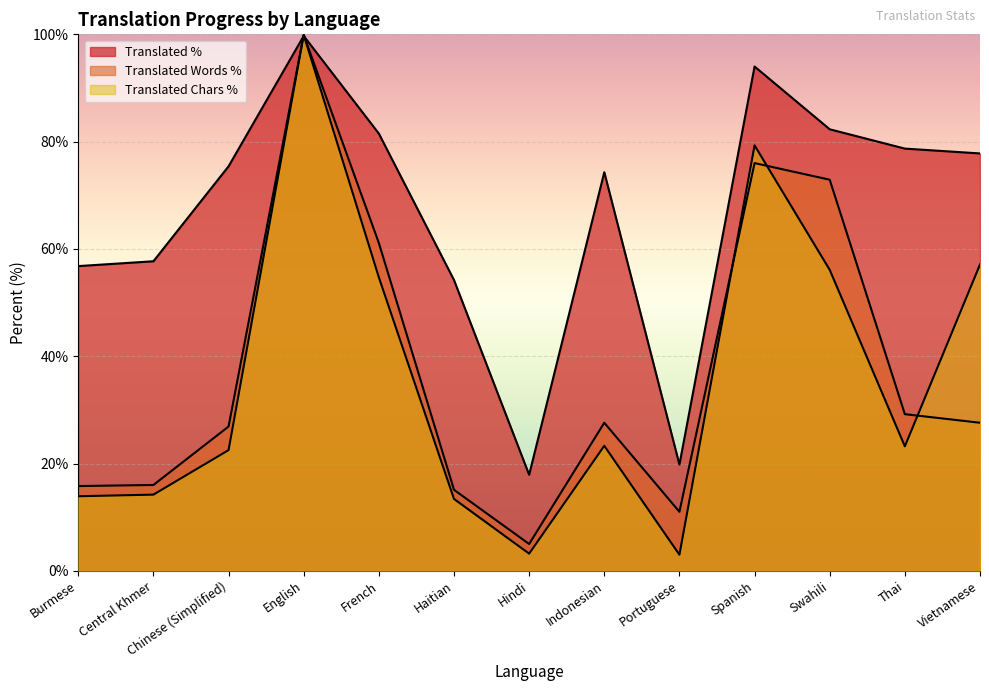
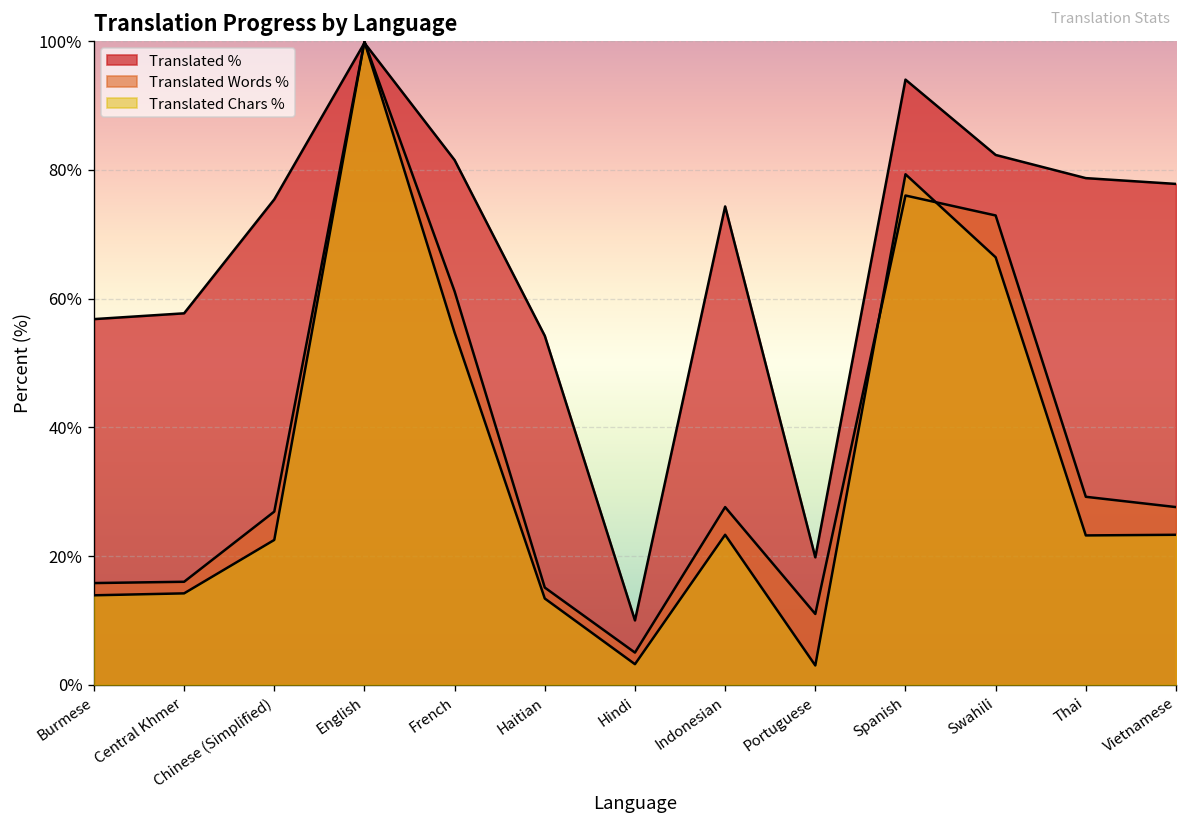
Translated %, Hindi: 18% -> 10%
Translated Chars %, Swahili: 56% -> 66%
Translated Chars %, Vietnamese: 57% -> 23%
